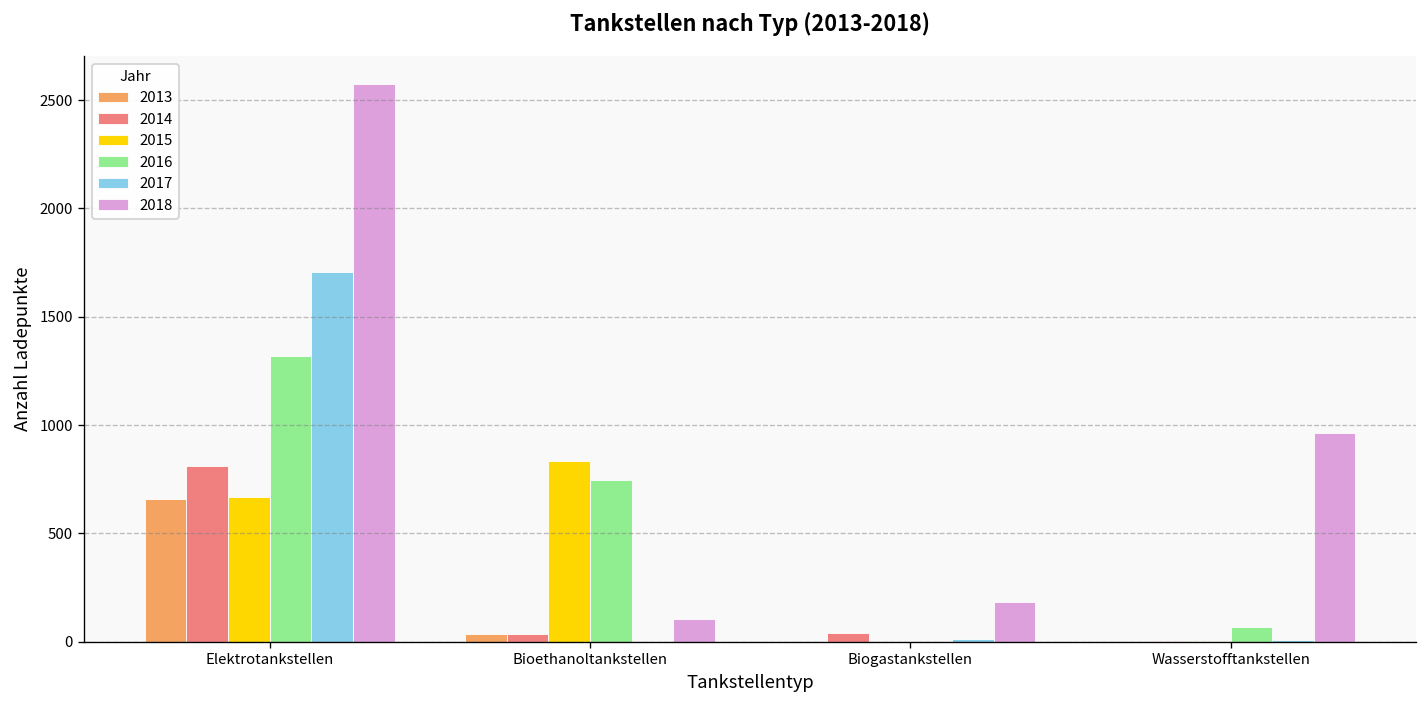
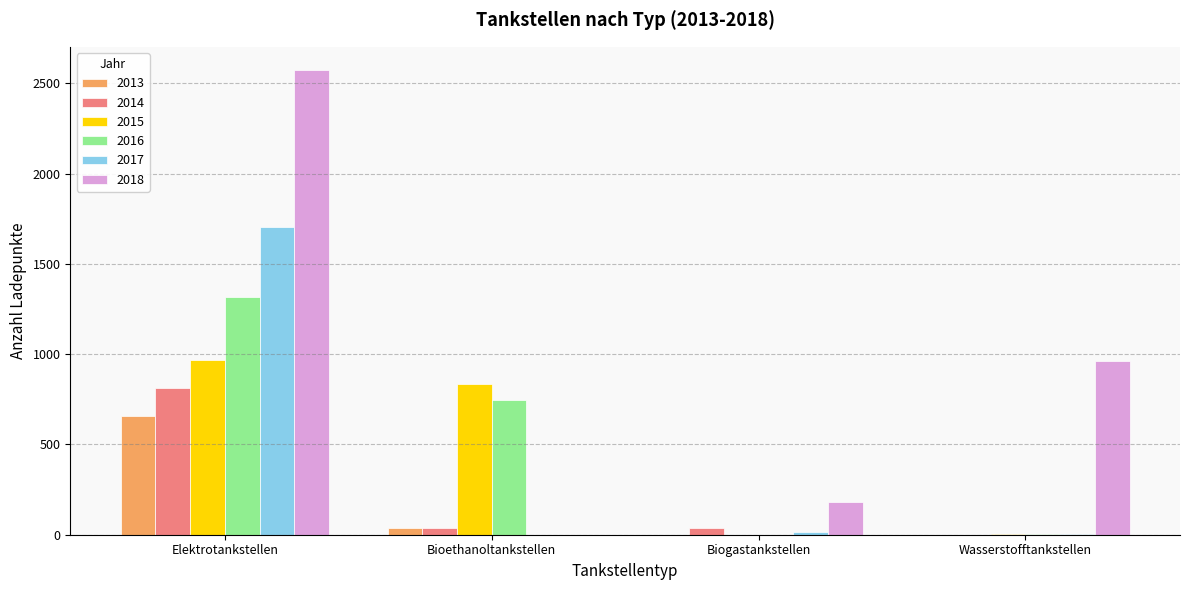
2015, Elektrotankstellen: 670 -> 970
2018, Bioethanoltankstellen: 100 -> 0
2016, Wasserstofftankstellen: 70 -> 10
